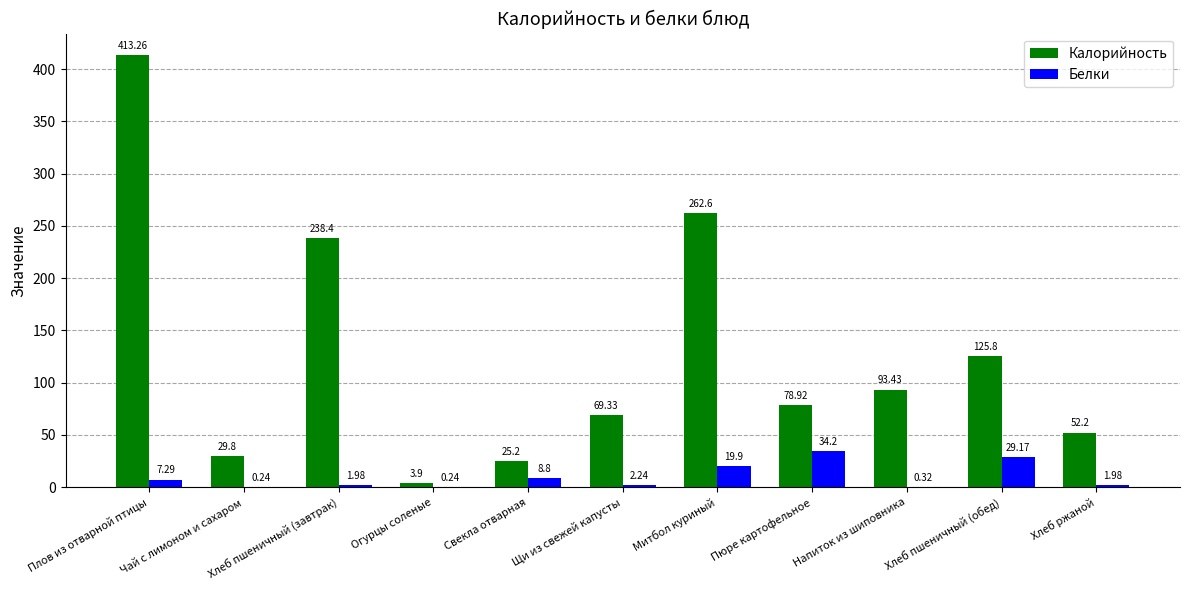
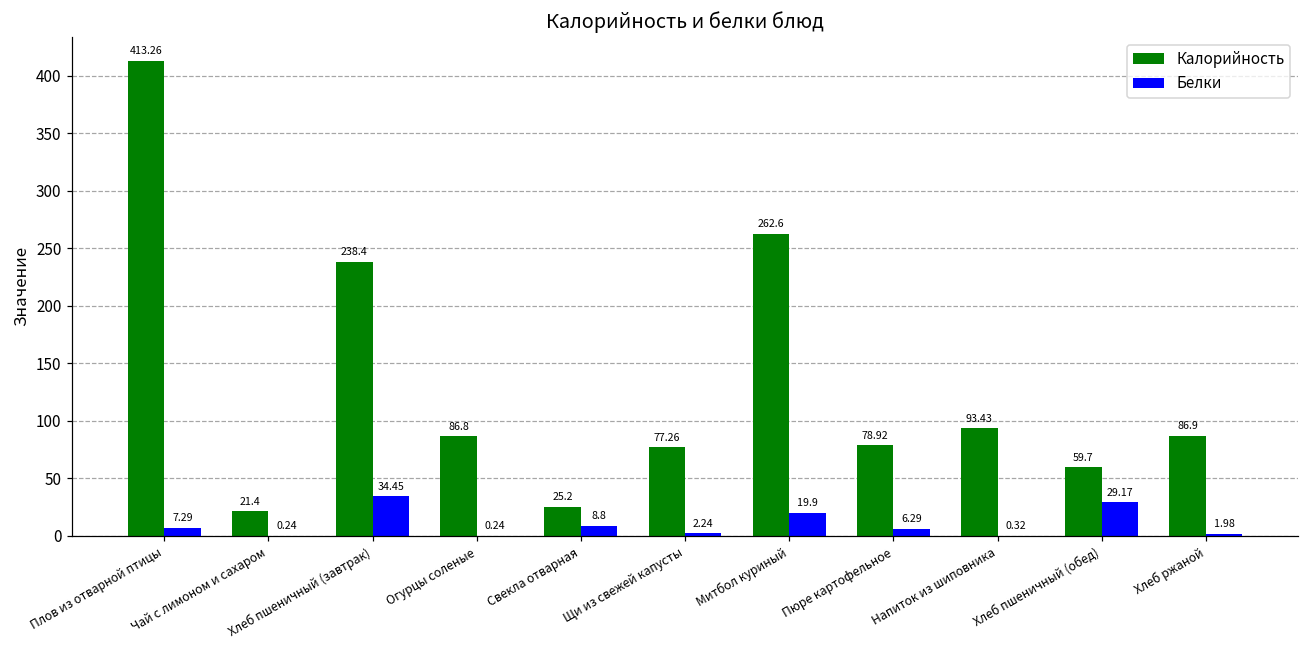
Калорийность, Чай с лимоном и сахаром: 29.8 -> 21.4
Белки, Хлеб пшеничный (завтрак): 1.98 -> 34.45
Калорийность, Огурцы соленые: 3.9 -> 86.8
Калорийность, Щи из свежей капусты: 69.33 -> 77.26
Белки, Пюре картофельное: 34.2 -> 6.29
Калорийность, Хлеб пшеничный (обед): 125.8 -> 59.7
Калорийность, Хлеб ржаной: 52.2 -> 86.9
